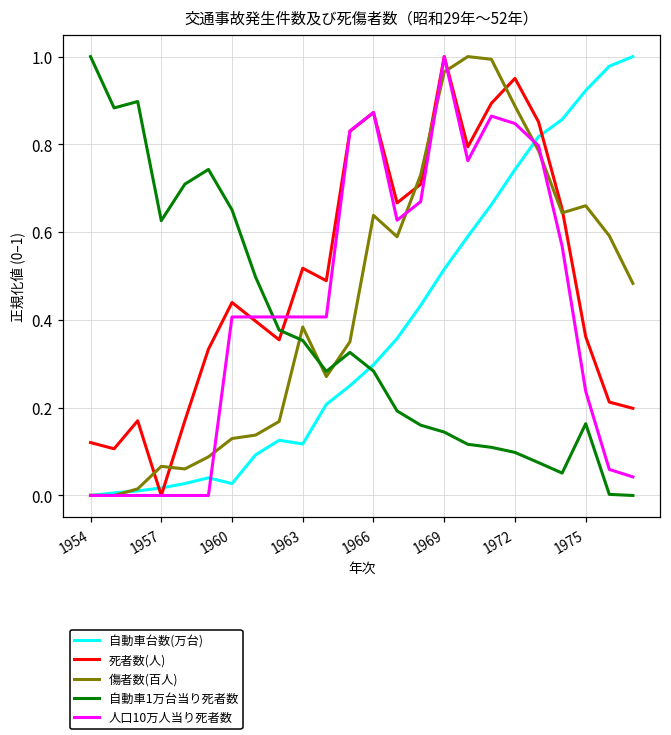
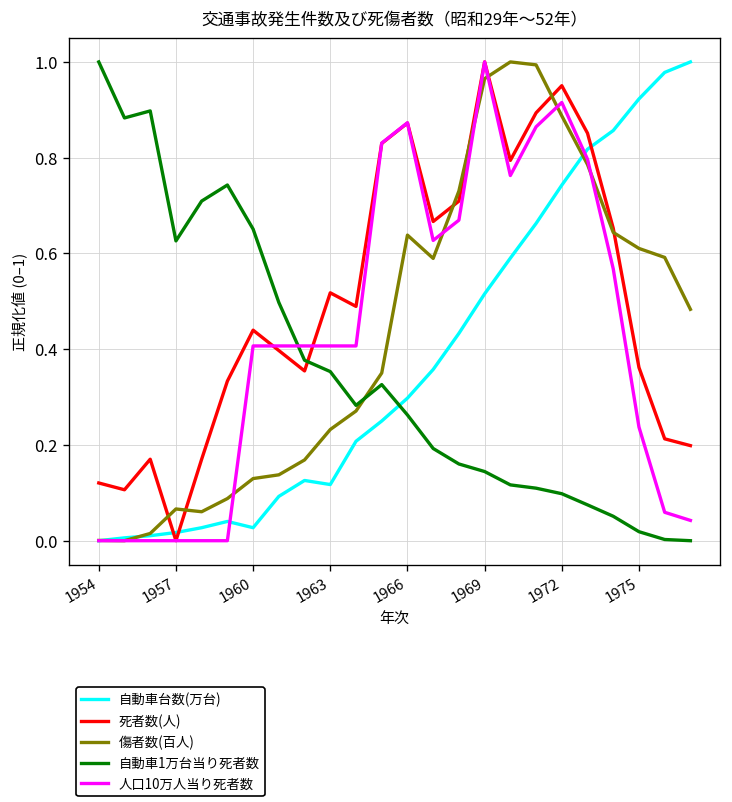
傷者数(百人), 1963: 0.38 -> 0.23
自動車1万台当り死者数, 1966: 0.28 -> 0.26
人口10万人当り死者数, 1972: 0.85 -> 0.92
傷者数(百人), 1975: 0.66 -> 0.61
自動車1万台当り死者数, 1975: 0.16 -> 0.02
